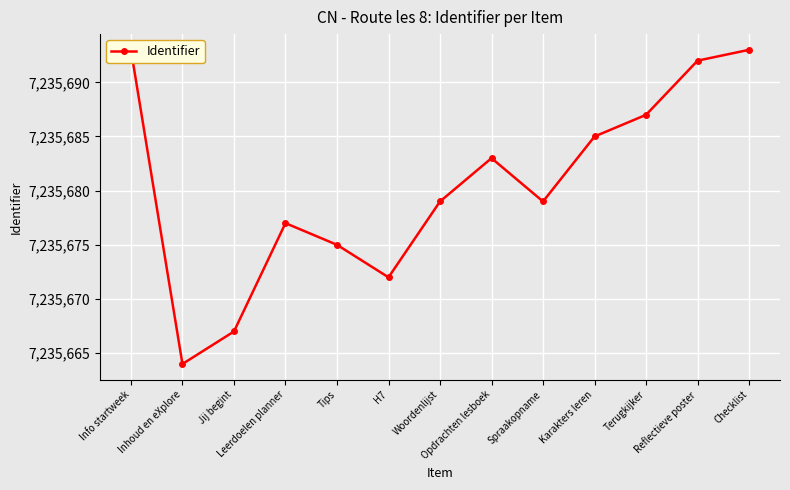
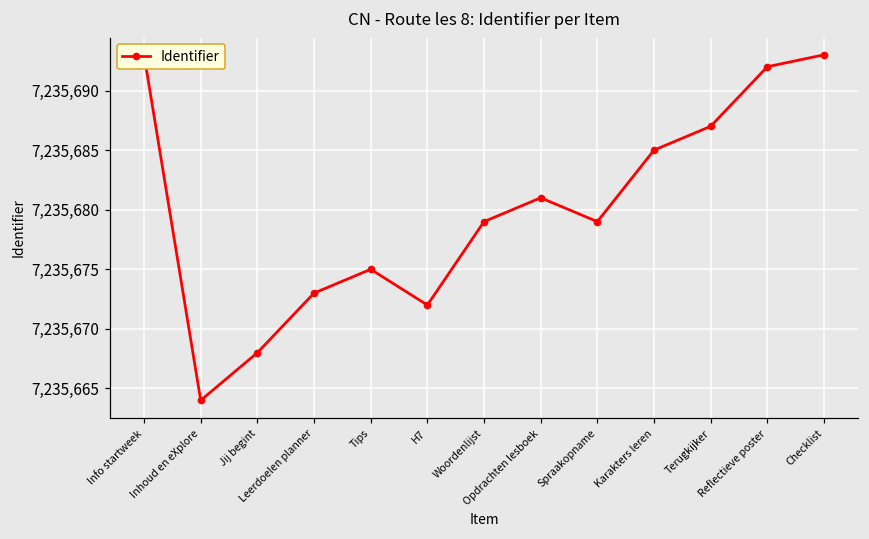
Jij begint: 7,235,667 -> 7,235,668
Leerdoelen planner: 7,235,677 -> 7,235,673
Opdrachten lesboek: 7,235,683 -> 7,235,681
